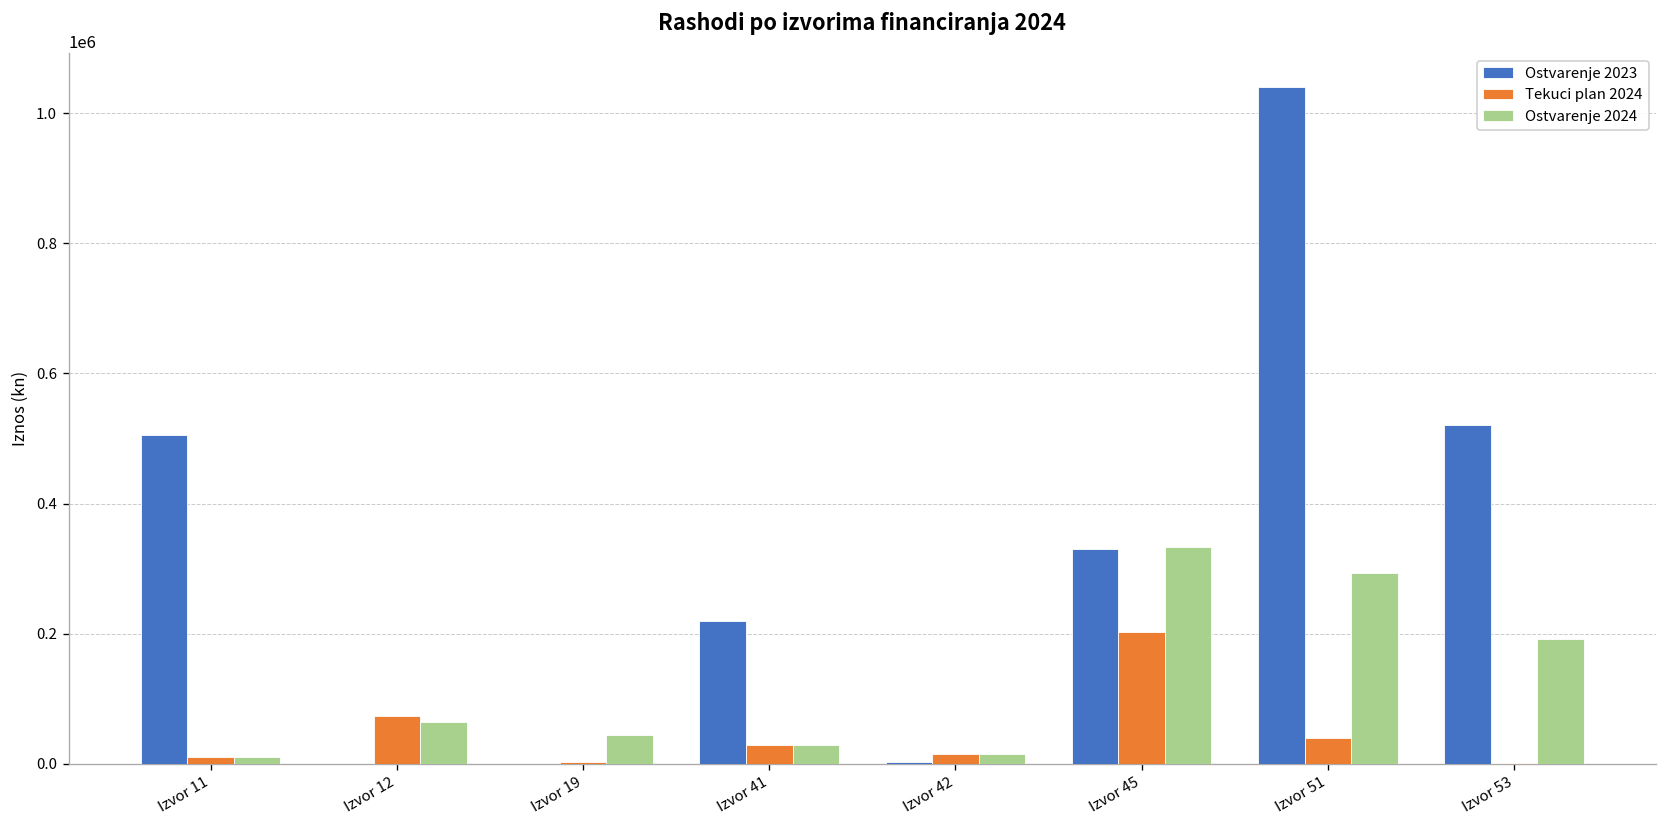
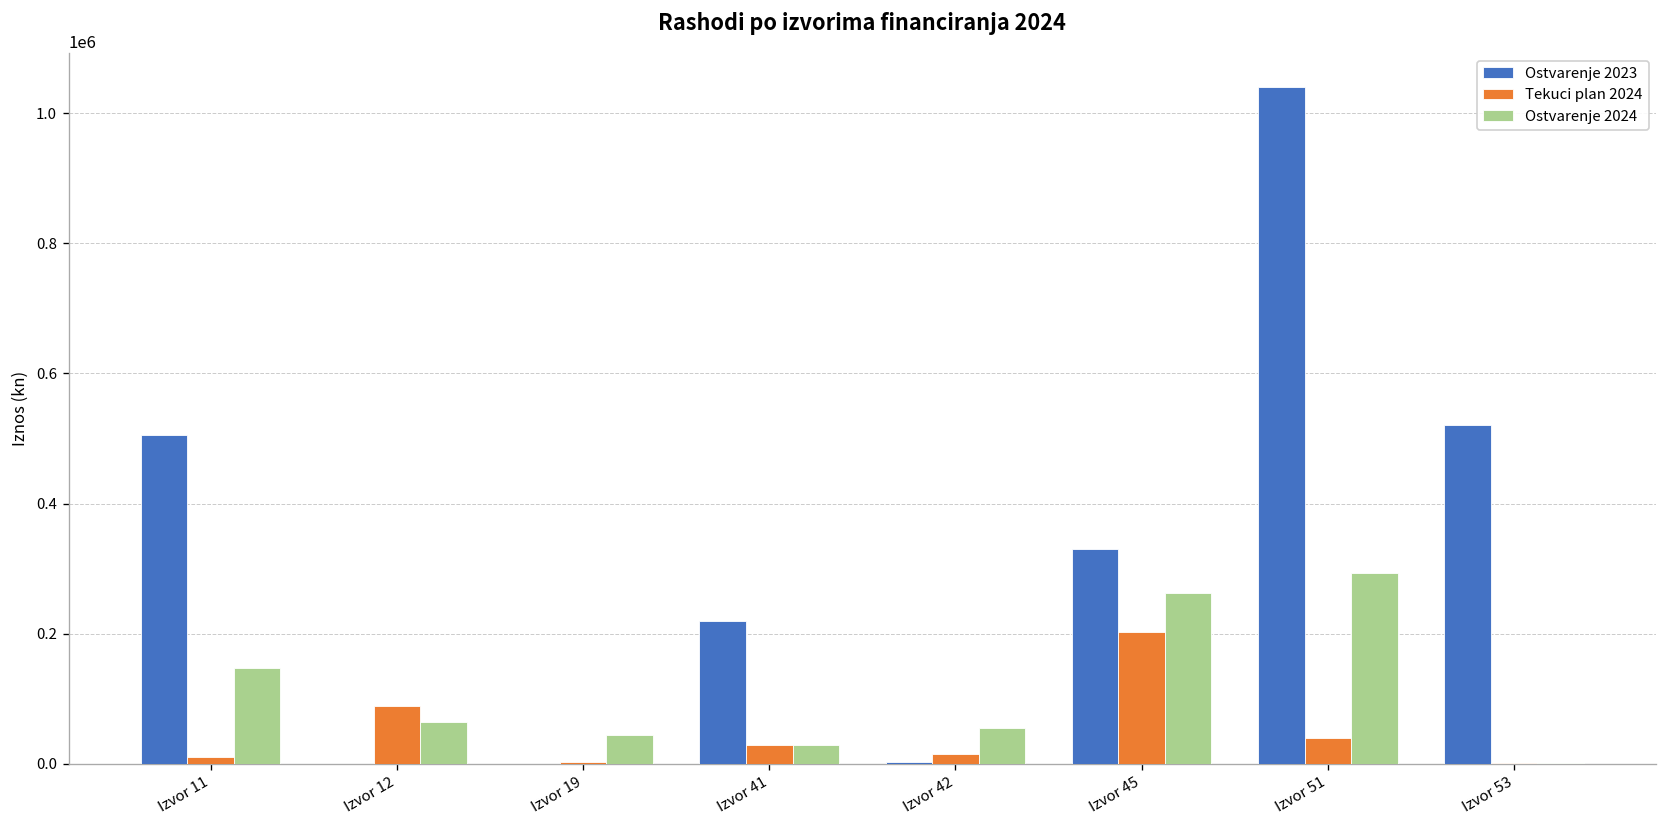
Ostvarenje 2024, Izvor 11: 10000 -> 150000
Tekuci plan 2024, Izvor 12: 70000 -> 90000
Ostvarenje 2024, Izvor 42: 20000 -> 60000
Ostvarenje 2024, Izvor 45: 330000 -> 260000
Ostvarenje 2024, Izvor 53: 190000 -> 0
